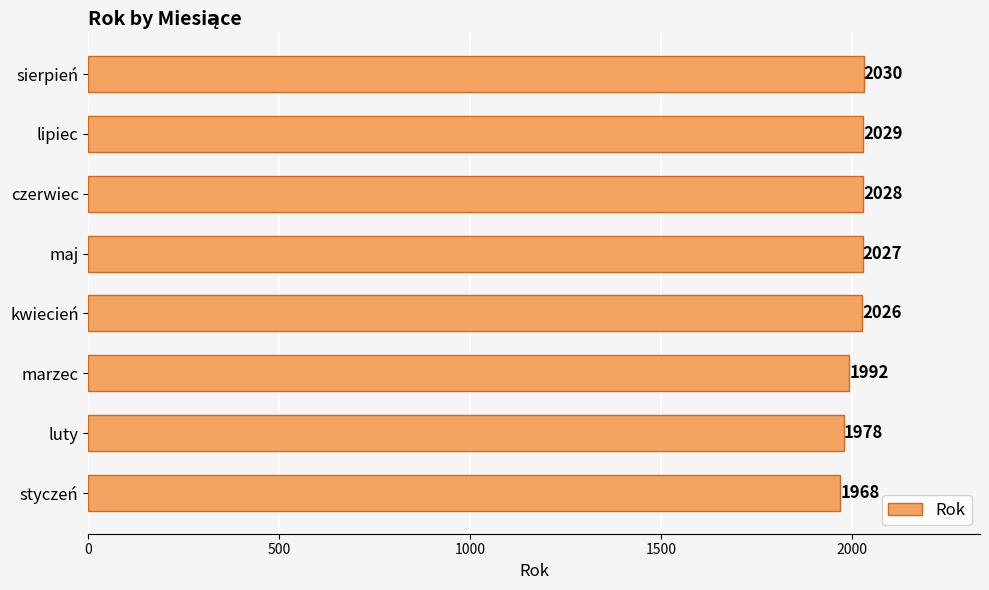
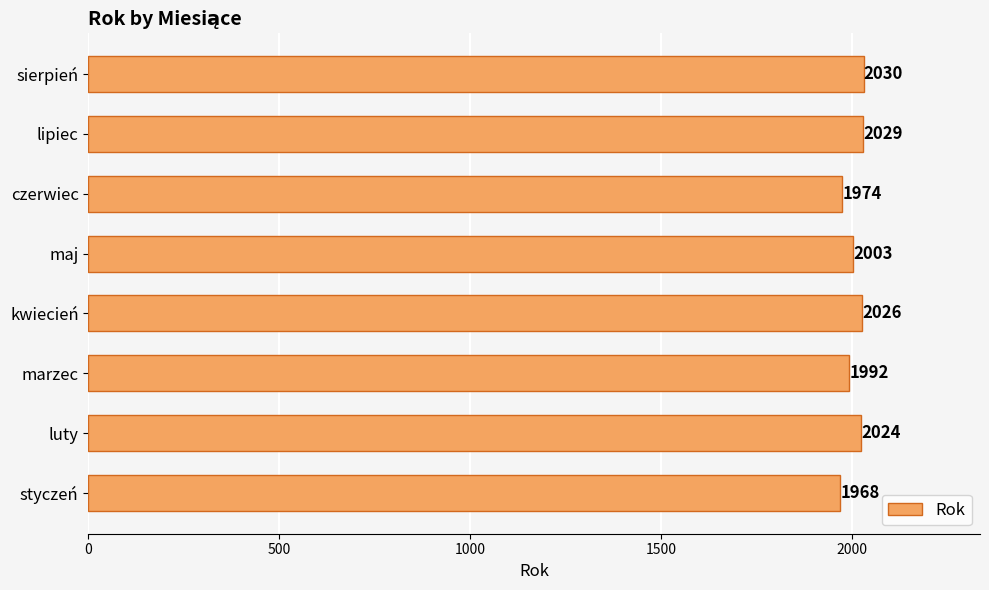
czerwiec: 2028 -> 1974
maj: 2027 -> 2003
luty: 1978 -> 2024
